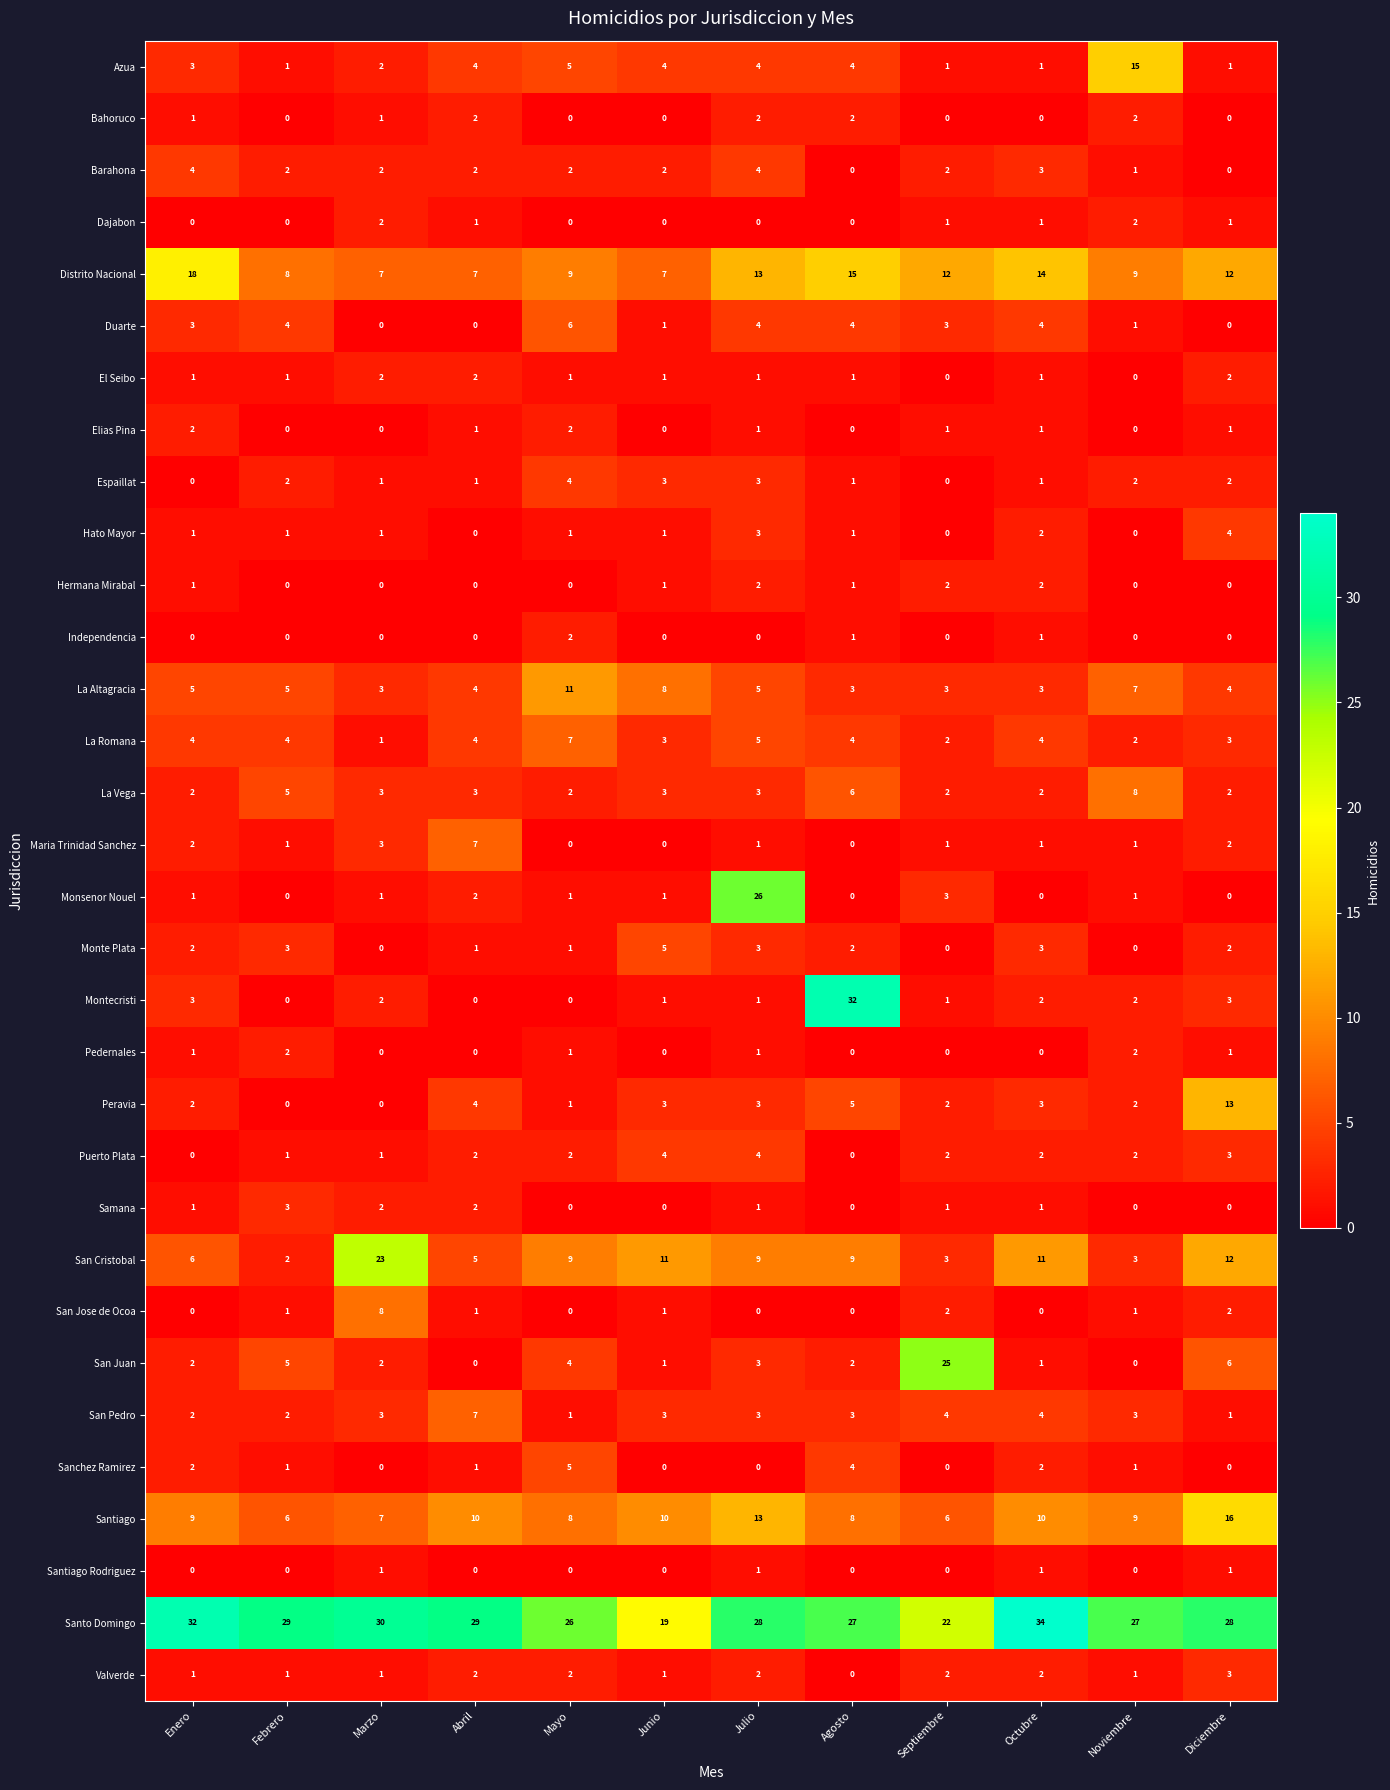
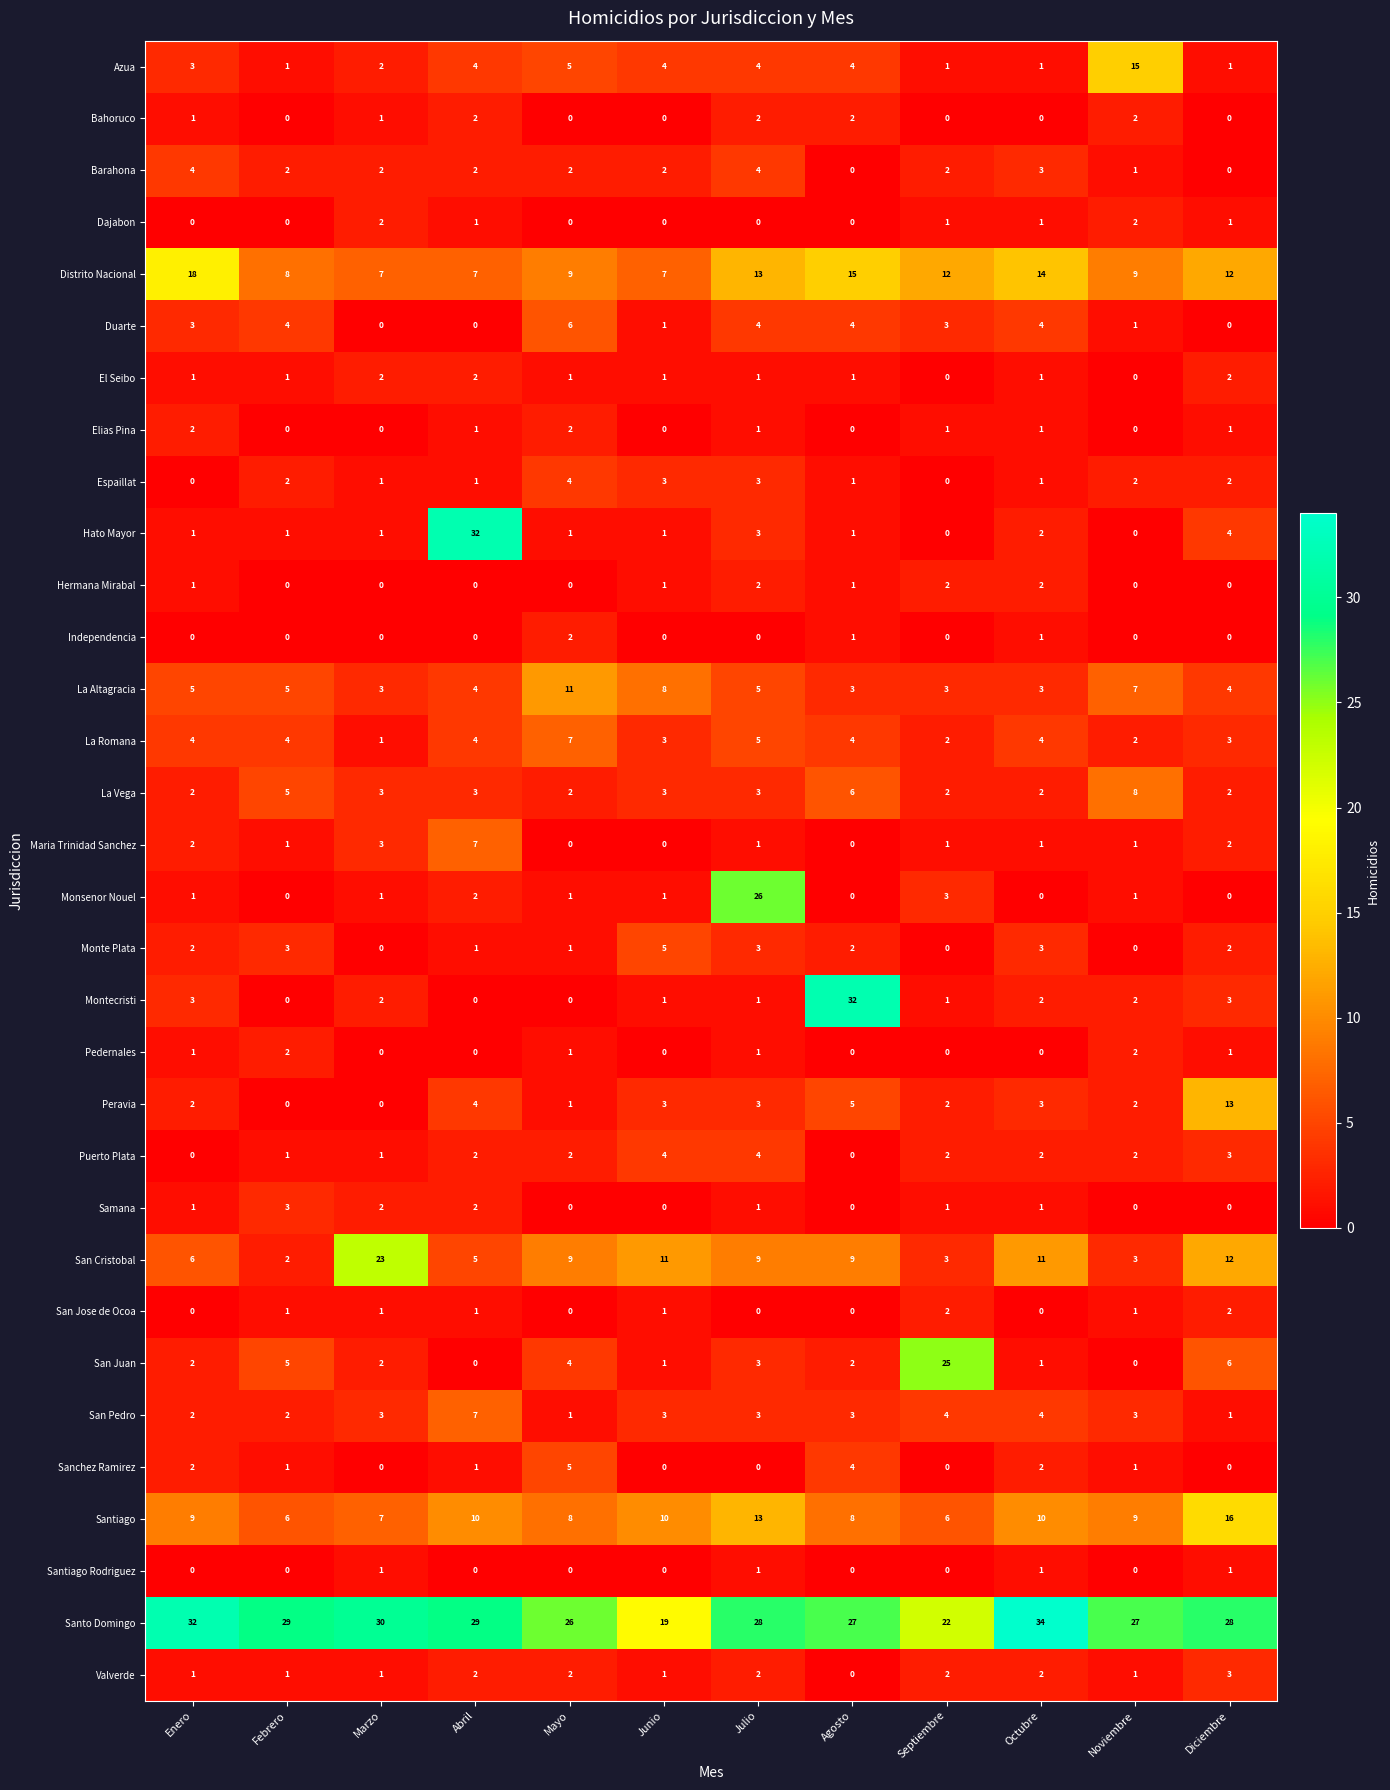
Hato Mayor, Abril: 0 -> 32
San Jose de Ocoa, Marzo: 8 -> 1
